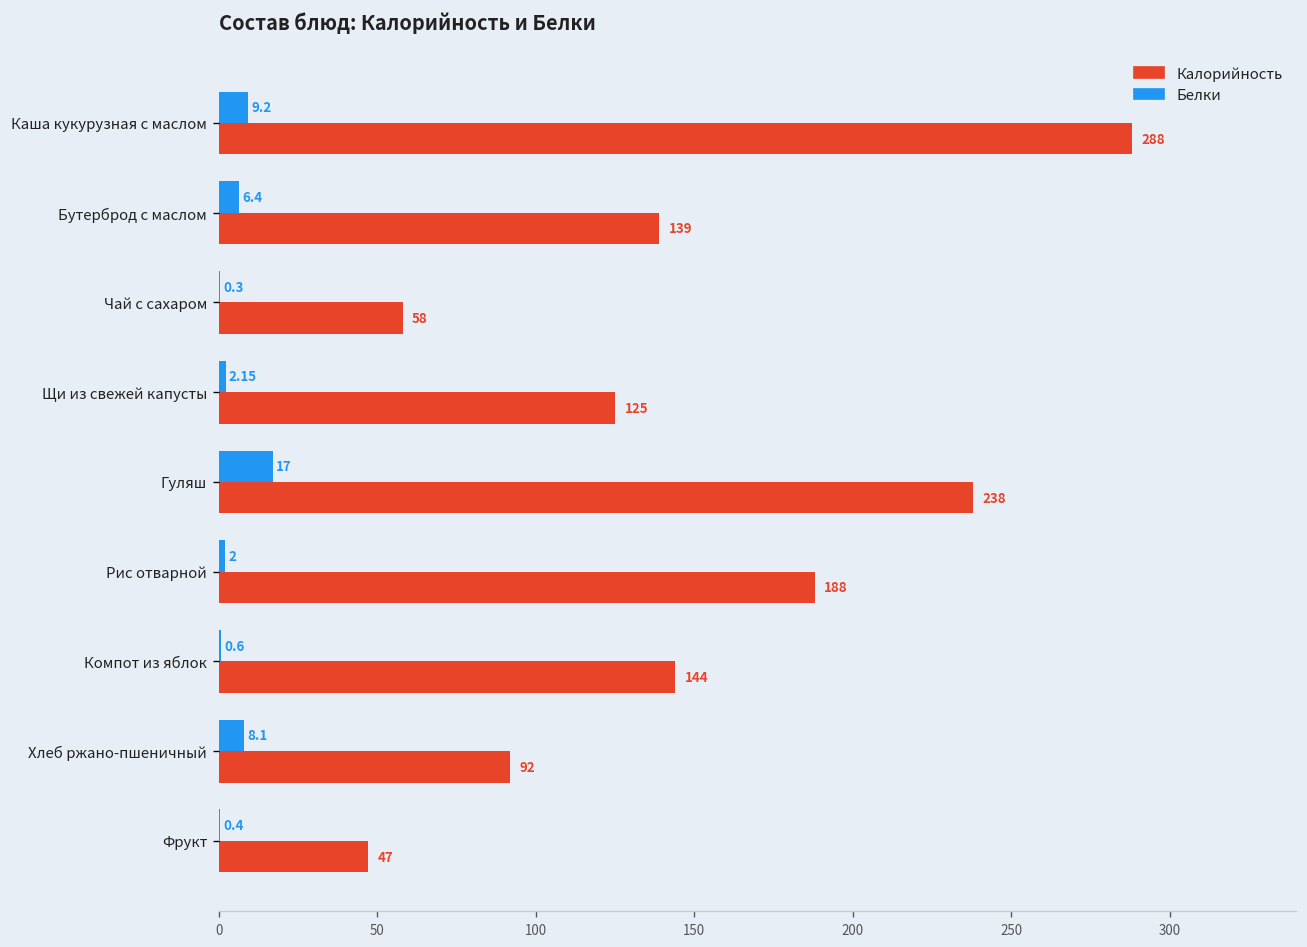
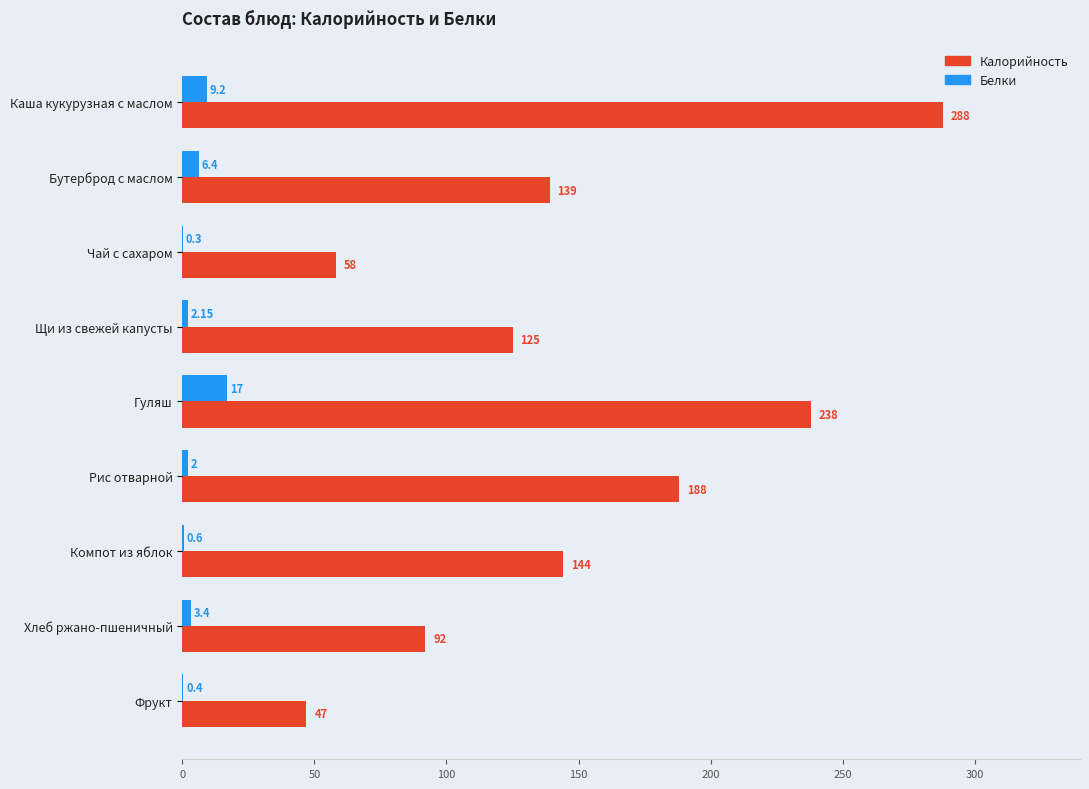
Белки, Хлеб ржано-пшеничный: 8.1 -> 3.4
